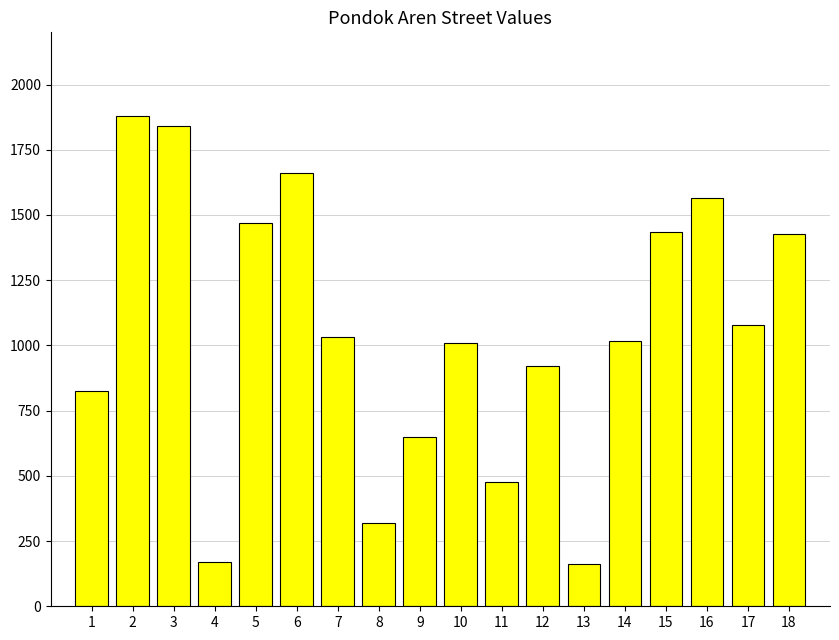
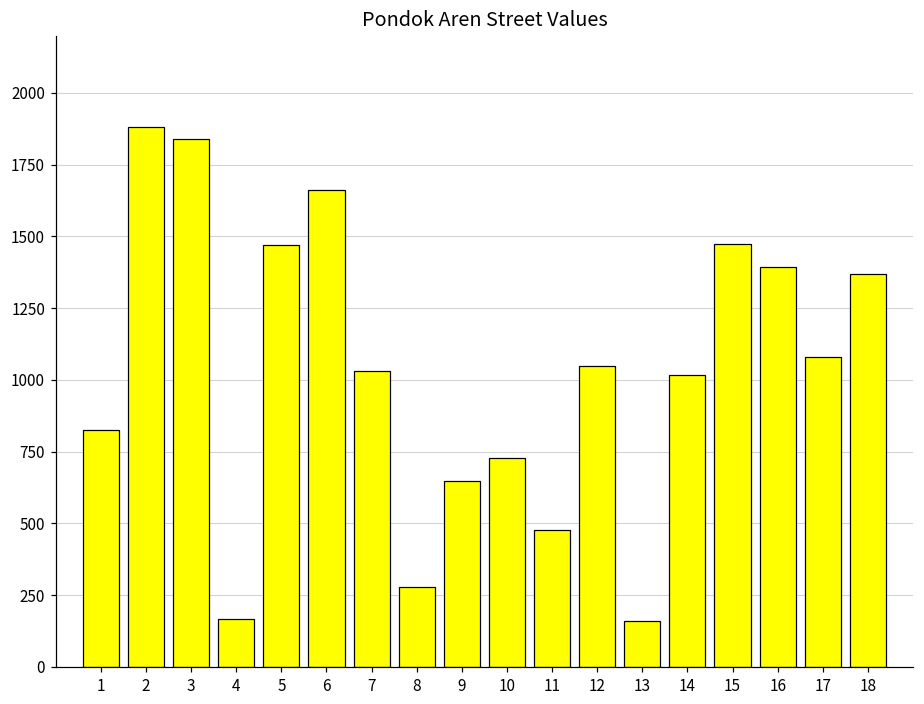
8: 320 -> 280
10: 1010 -> 730
12: 920 -> 1050
15: 1440 -> 1470
16: 1560 -> 1390
18: 1430 -> 1370
